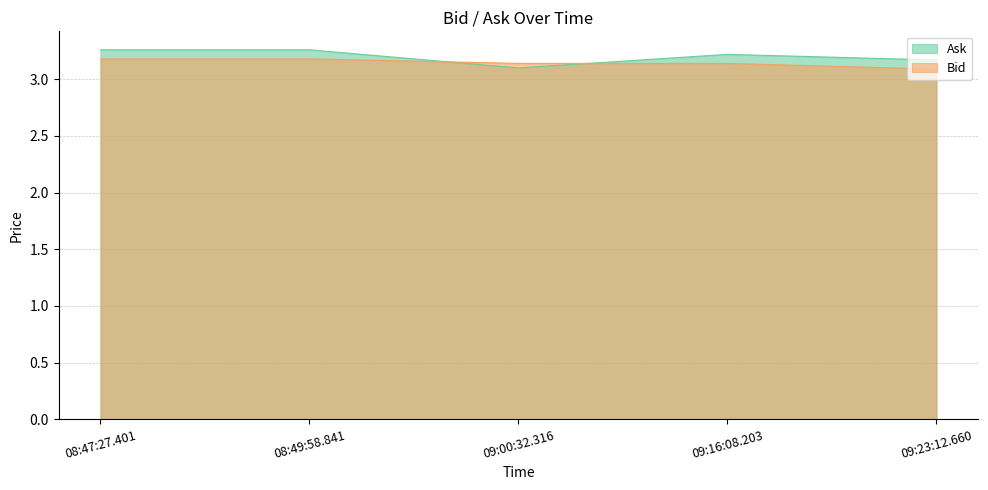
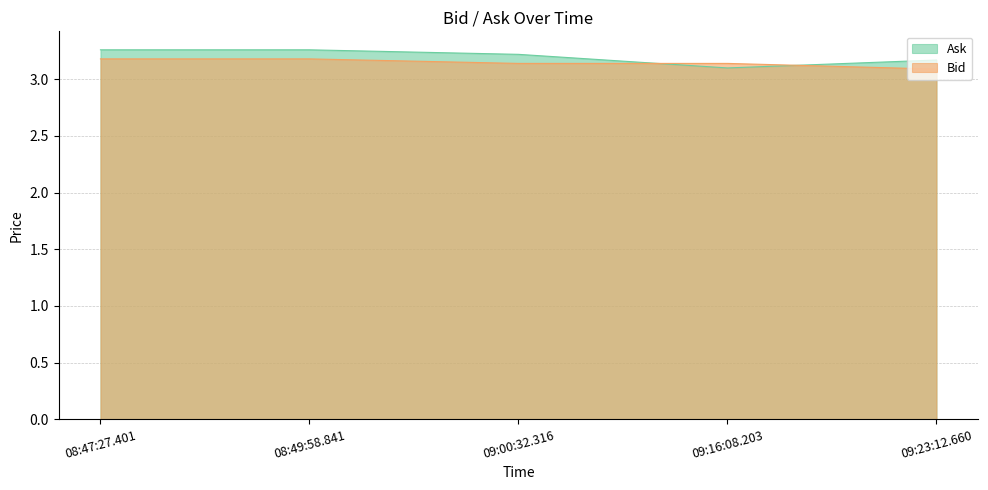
Ask, 09:00:32.316: 3.10 -> 3.22
Ask, 09:16:08.203: 3.22 -> 3.10
